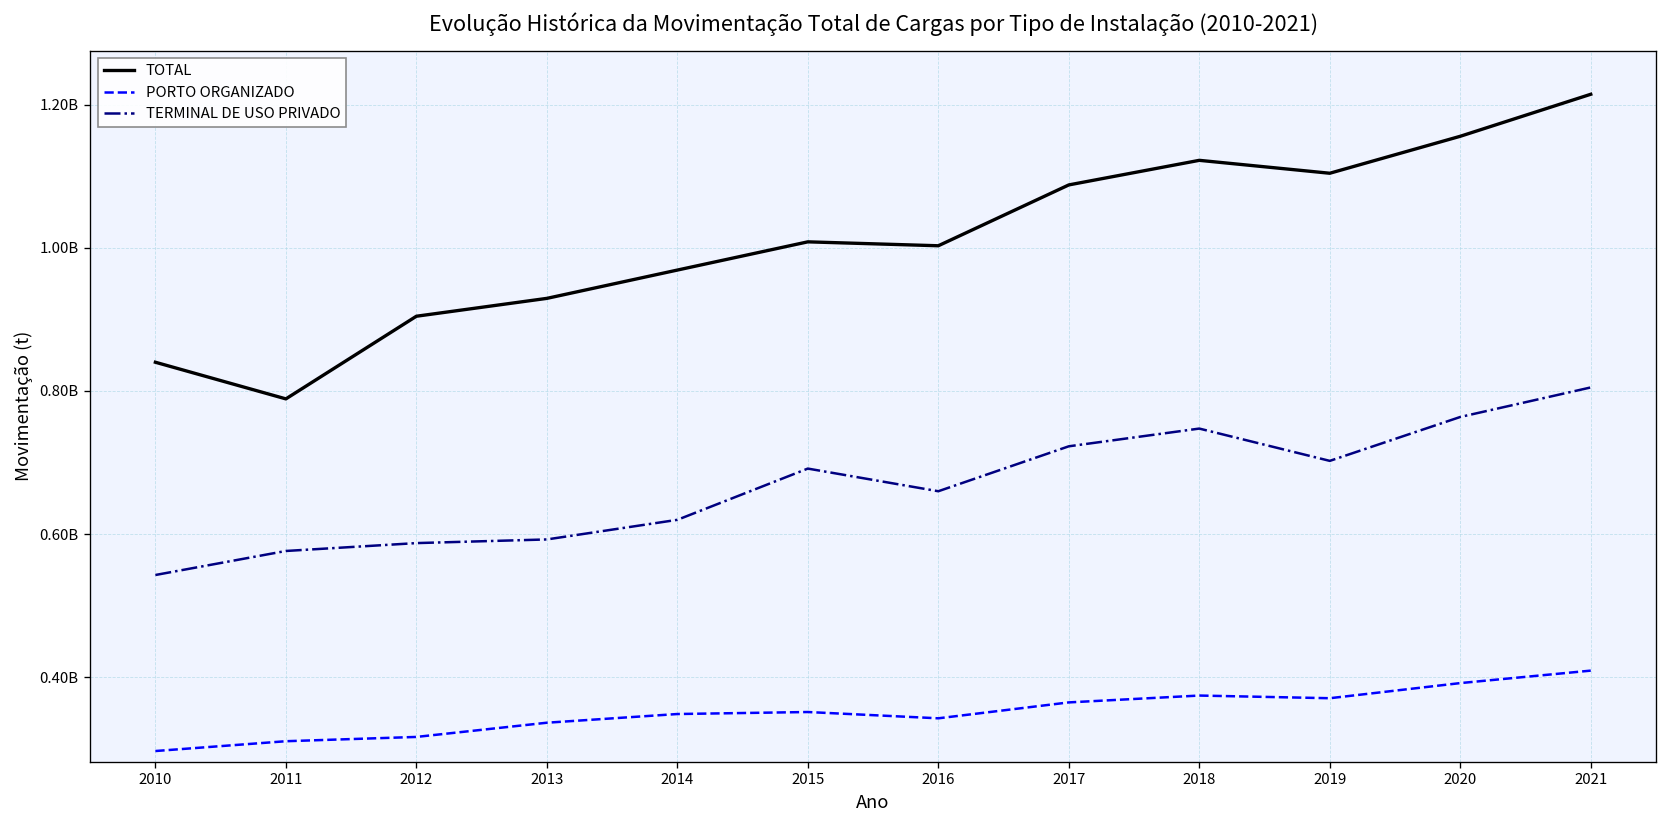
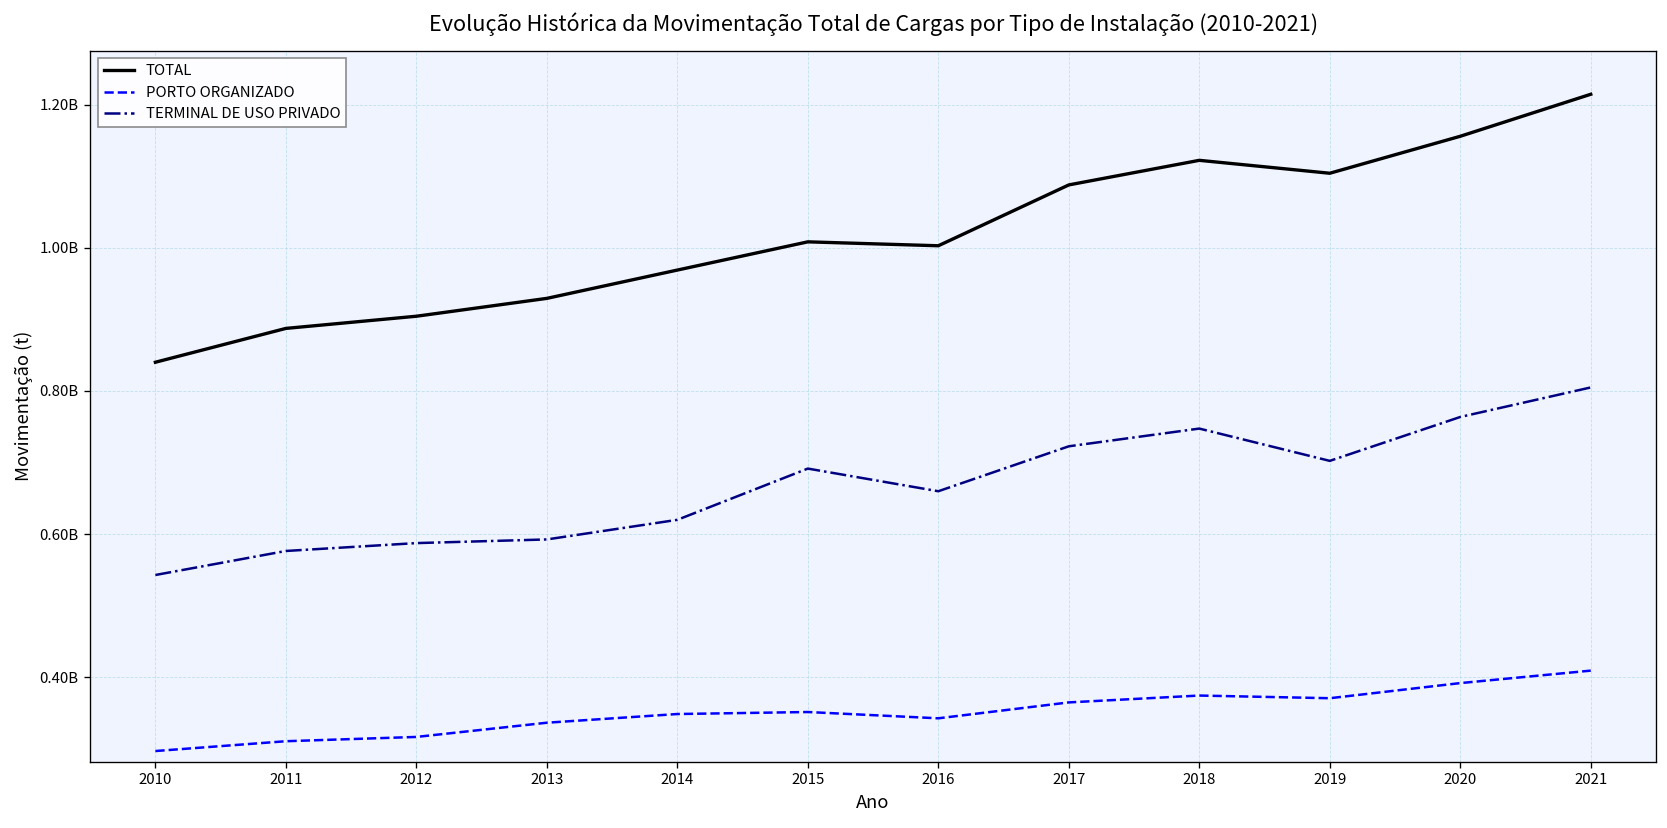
TOTAL, 2011: 790000000 -> 890000000
